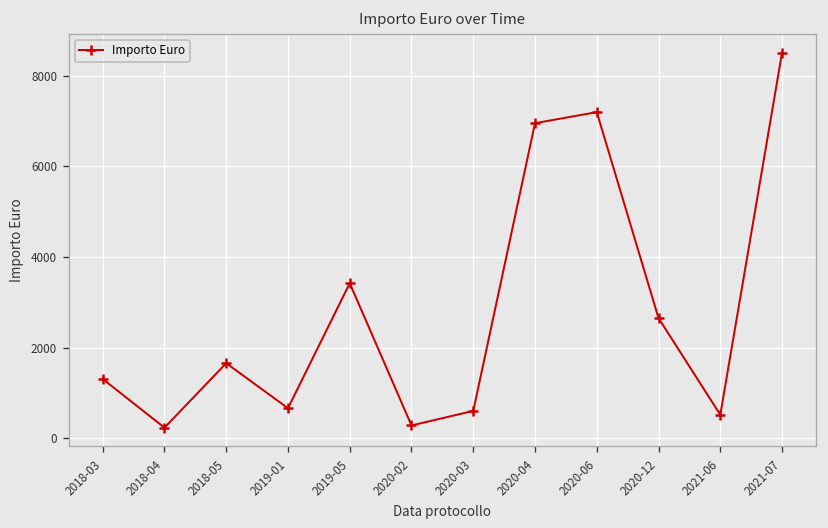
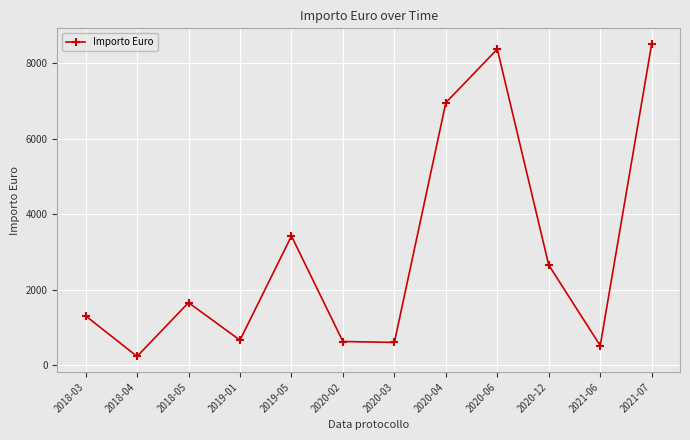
2020-02: 300 -> 600
2020-06: 7200 -> 8400
